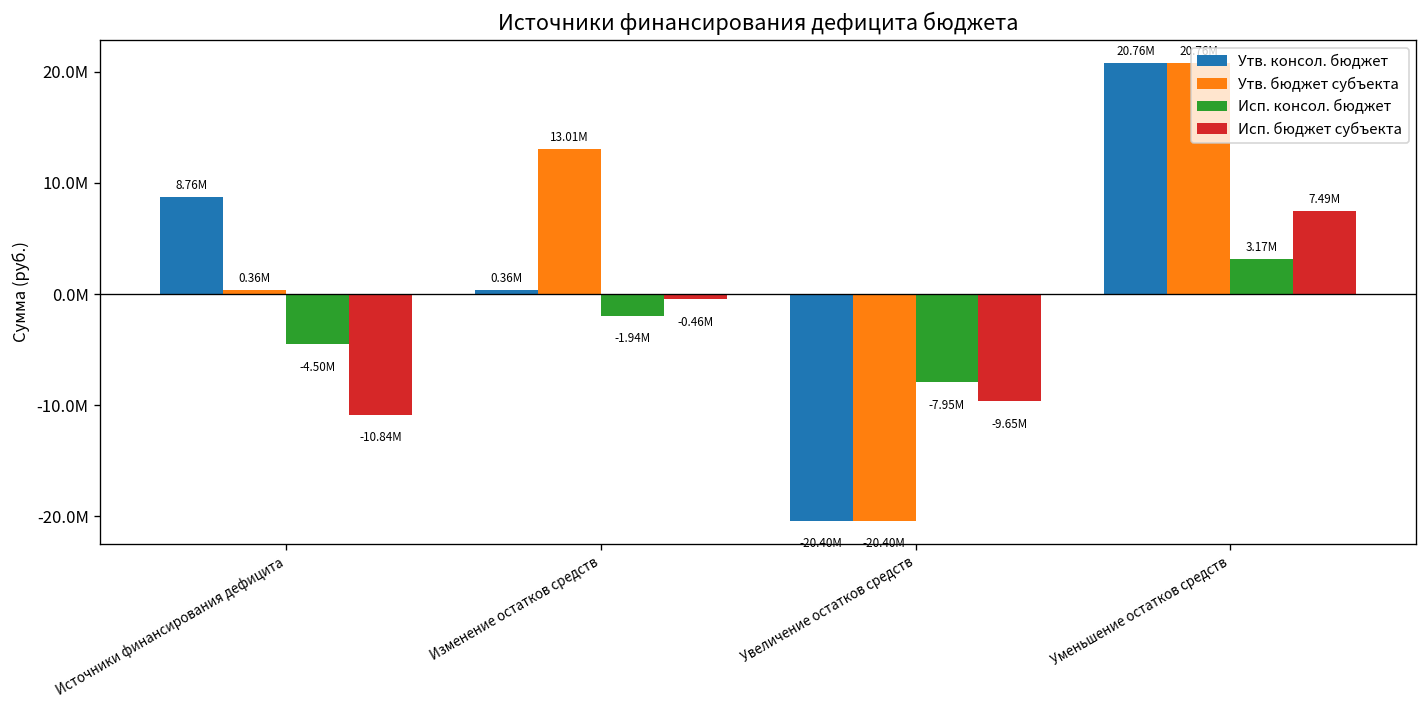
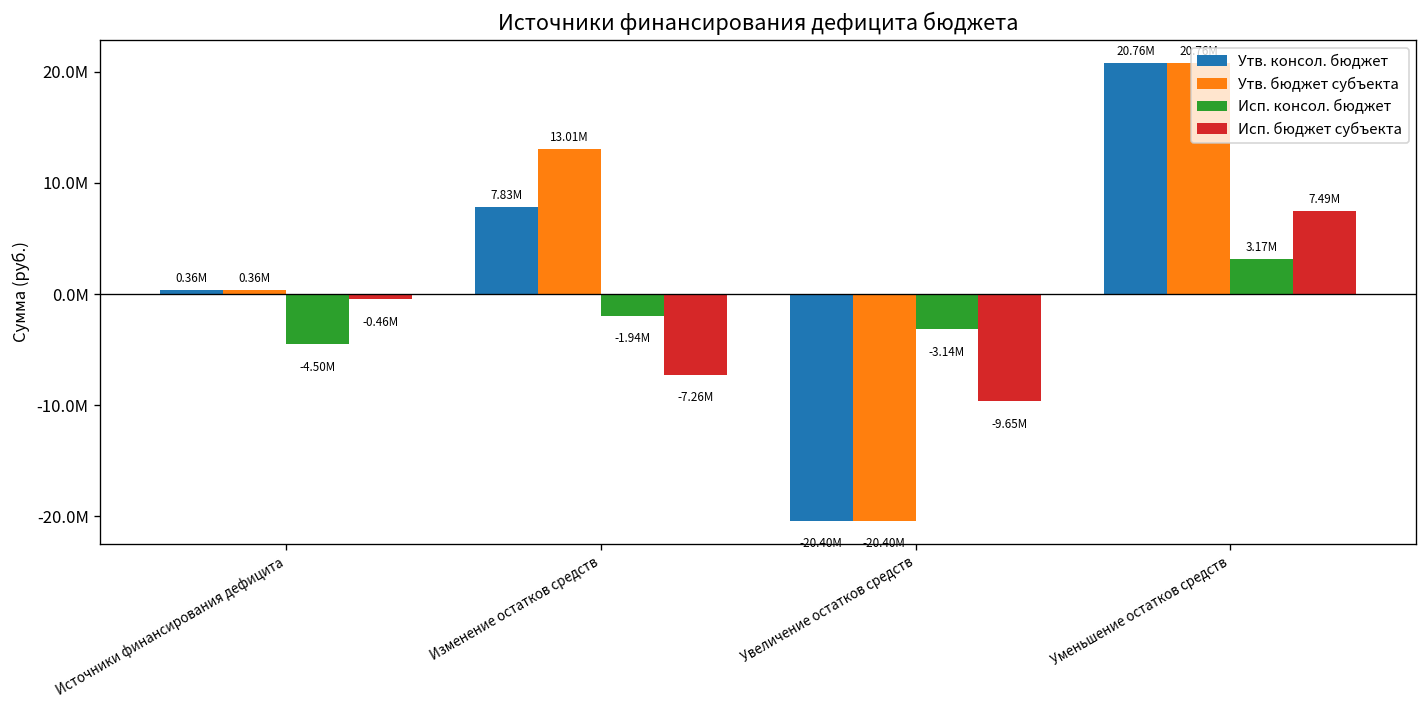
Утв. консол. бюджет, Источники финансирования дефицита: 8.76M -> 0.36M
Исп. бюджет субъекта, Источники финансирования дефицита: -10.84M -> -0.46M
Утв. консол. бюджет, Изменение остатков средств: 0.36M -> 7.83M
Исп. бюджет субъекта, Изменение остатков средств: -0.46M -> -7.26M
Исп. консол. бюджет, Увеличение остатков средств: -7.95M -> -3.14M
